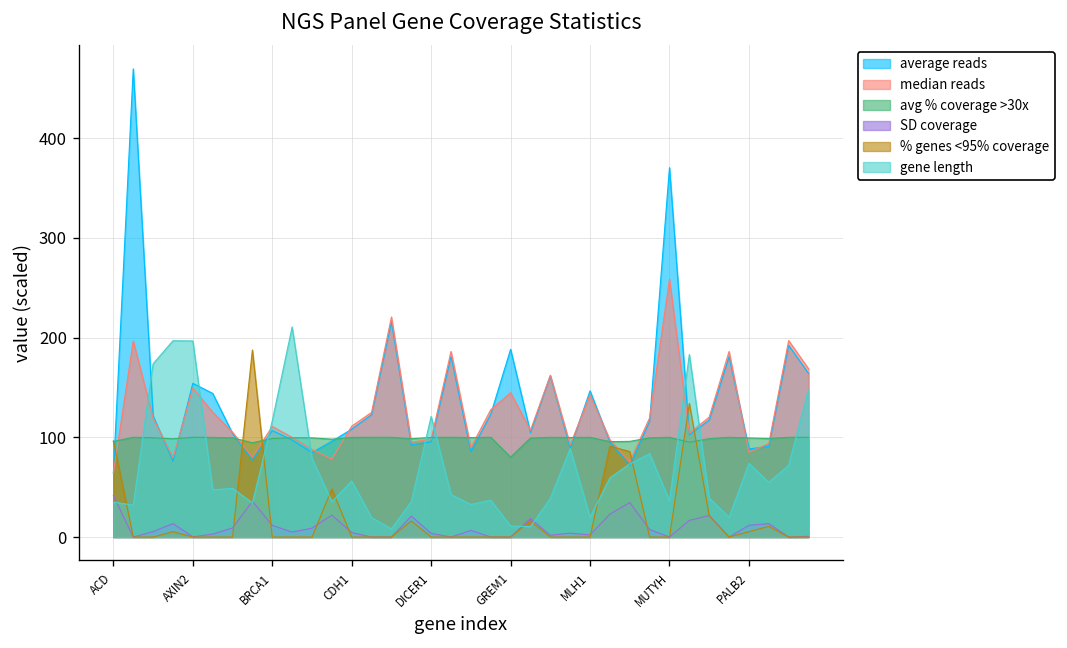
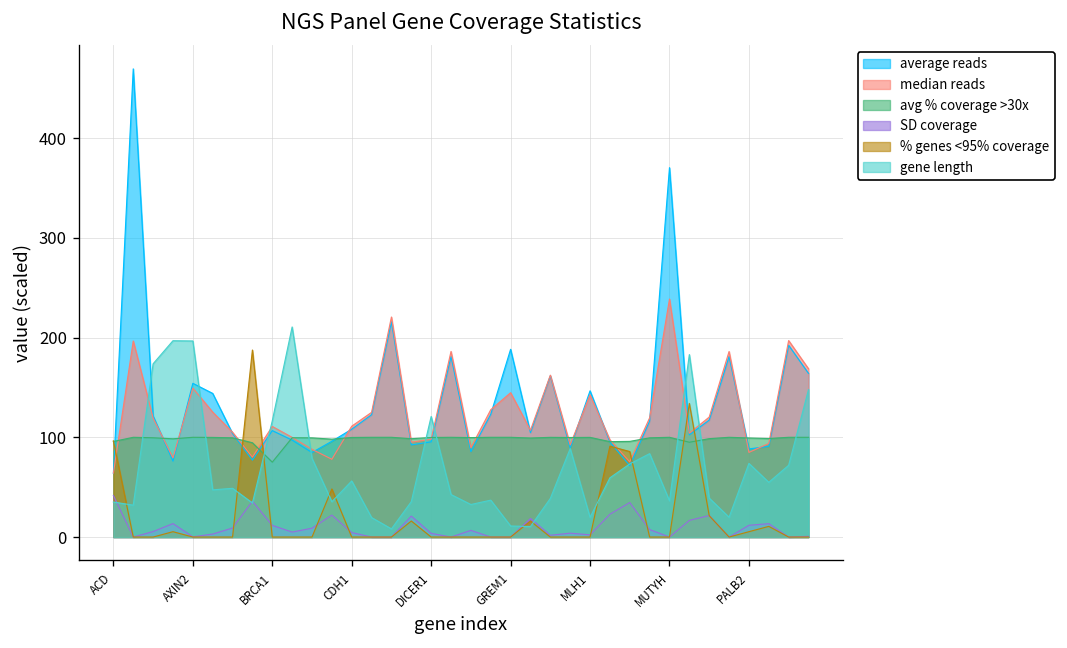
avg % coverage >30x, BRCA1: 100 -> 80
avg % coverage >30x, GREM1: 80 -> 100
median reads, MUTYH: 260 -> 240
